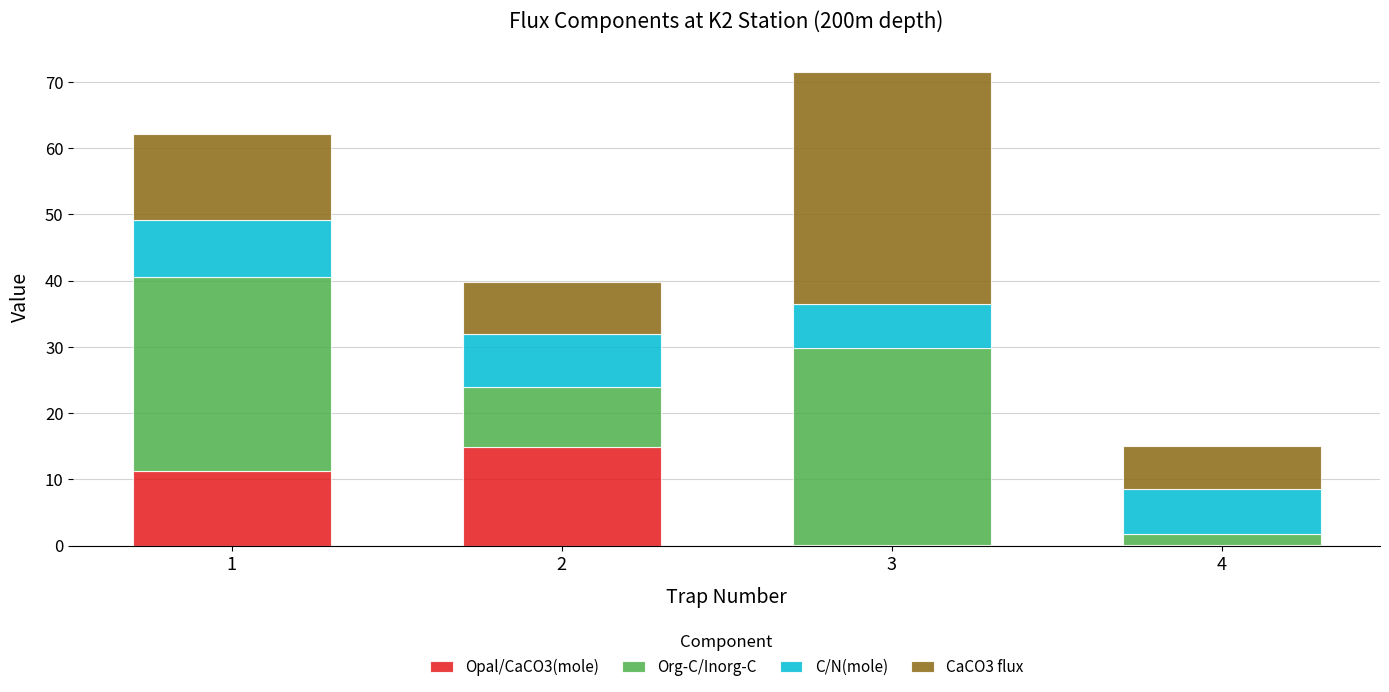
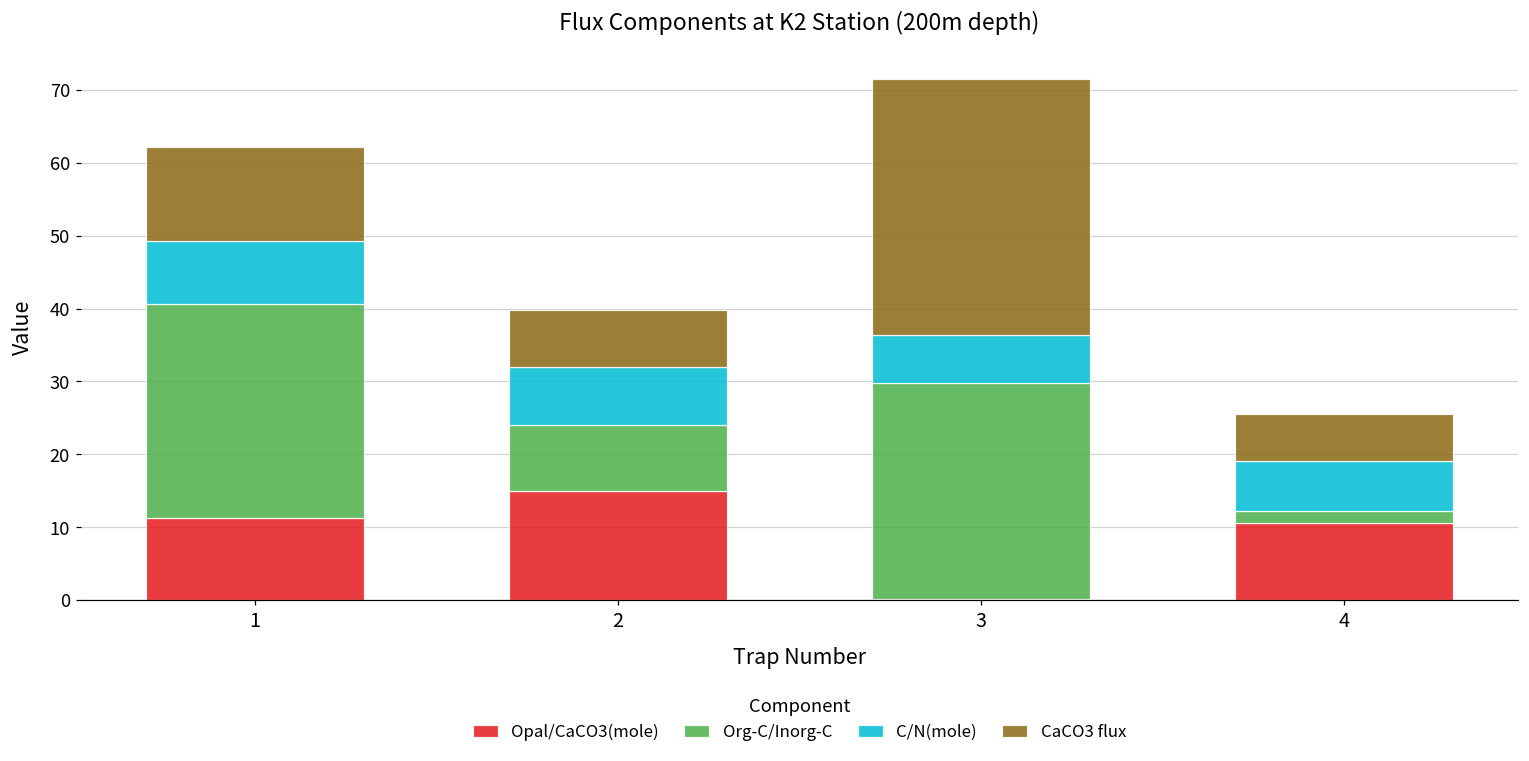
Opal/CaCO3(mole), 4: 0 -> 11
